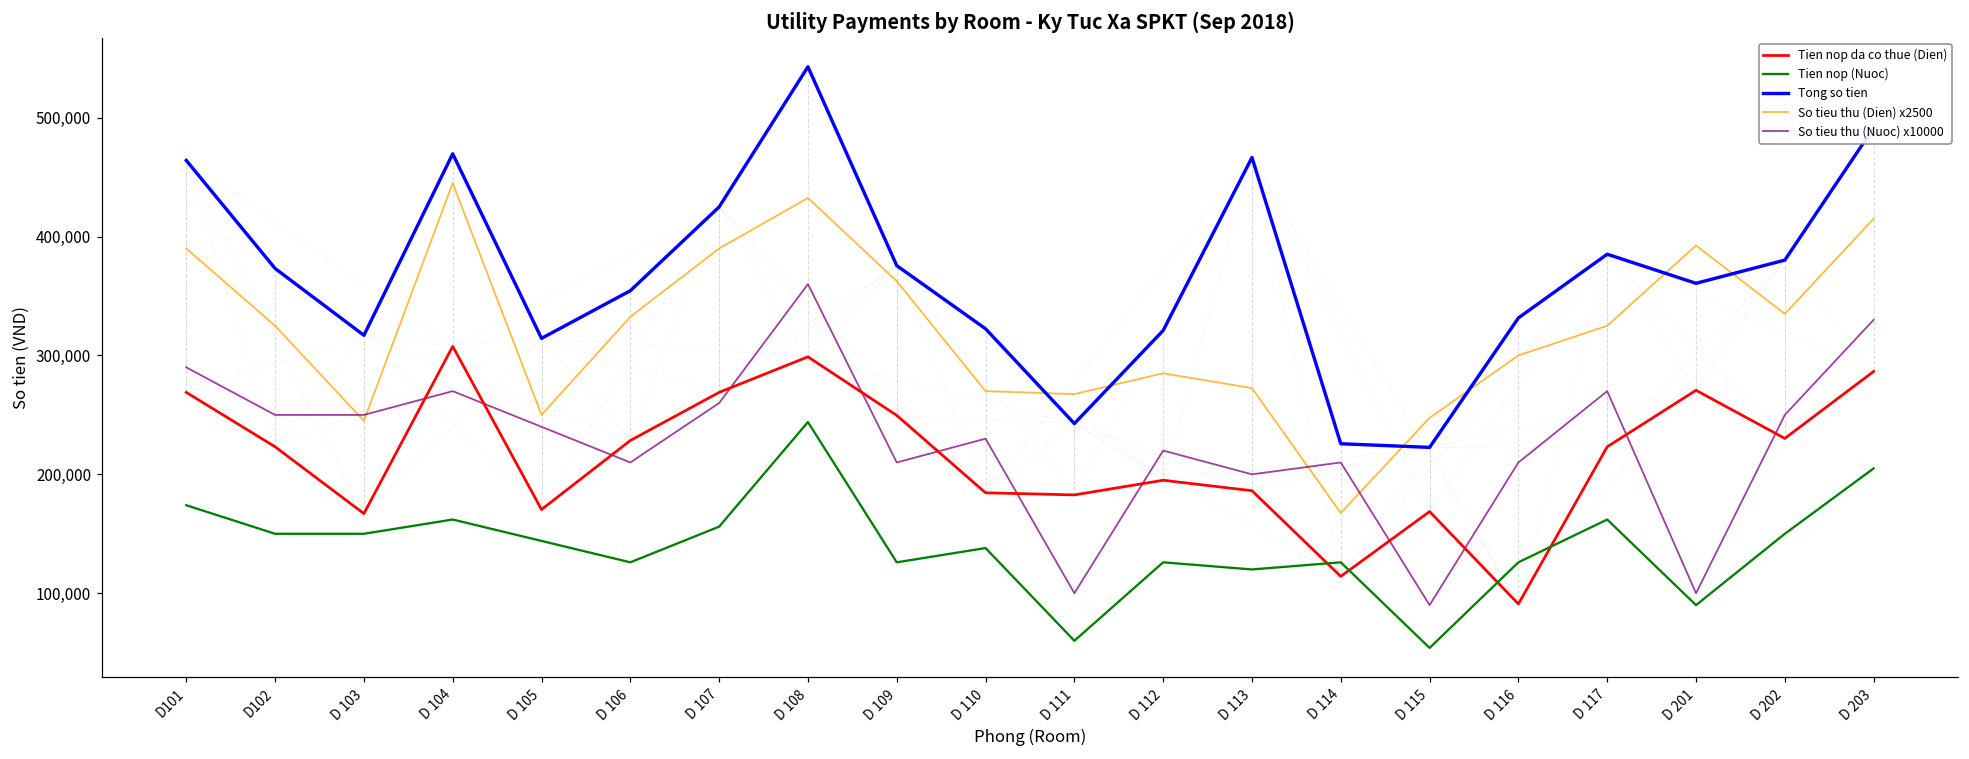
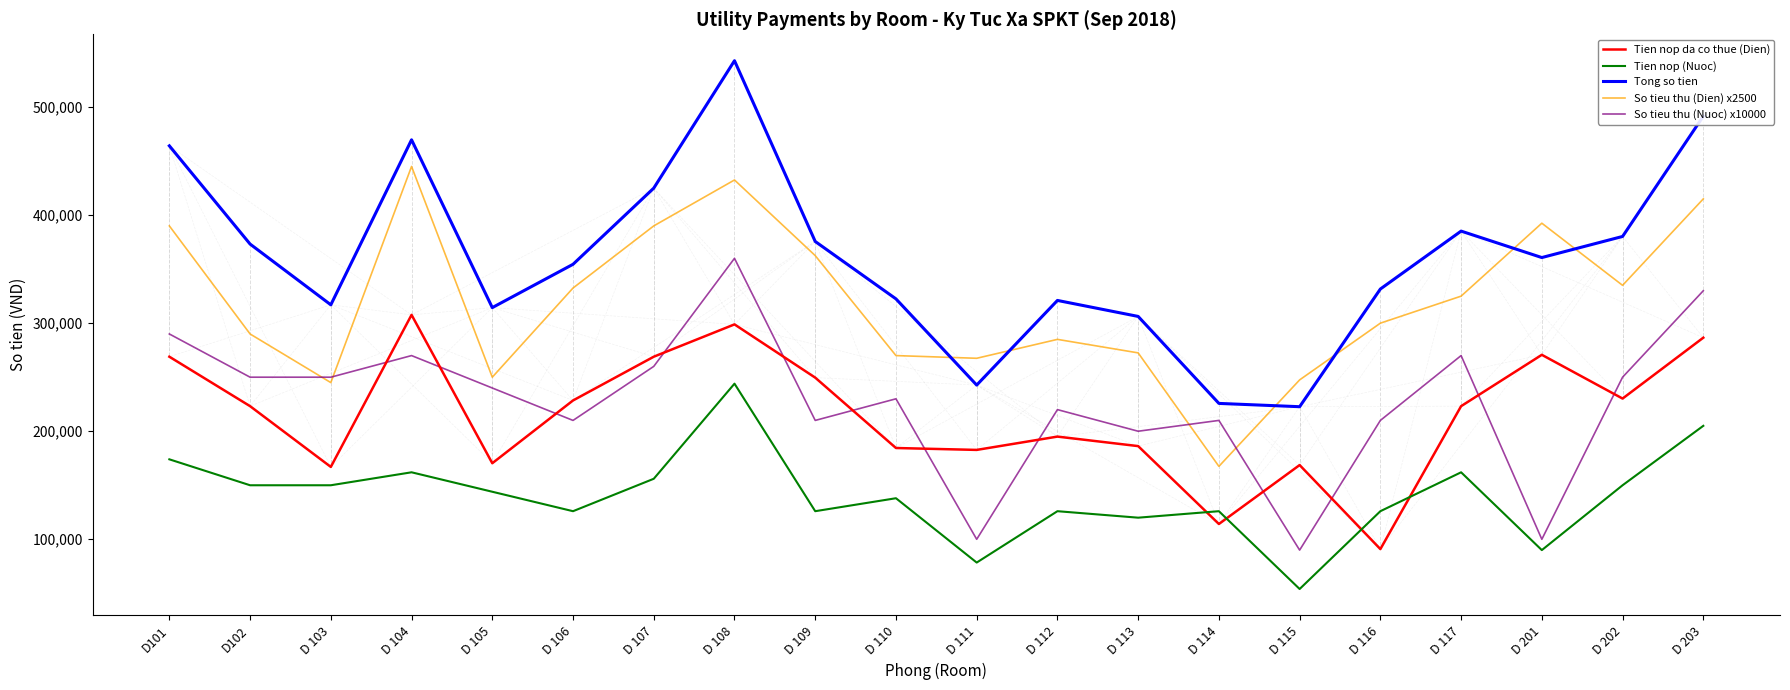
So tieu thu (Dien) x2500, D102: 325,000 -> 290,000
Tien nop (Nuoc), D 111: 60,000 -> 78,000
Tong so tien, D 113: 467,000 -> 306,000
